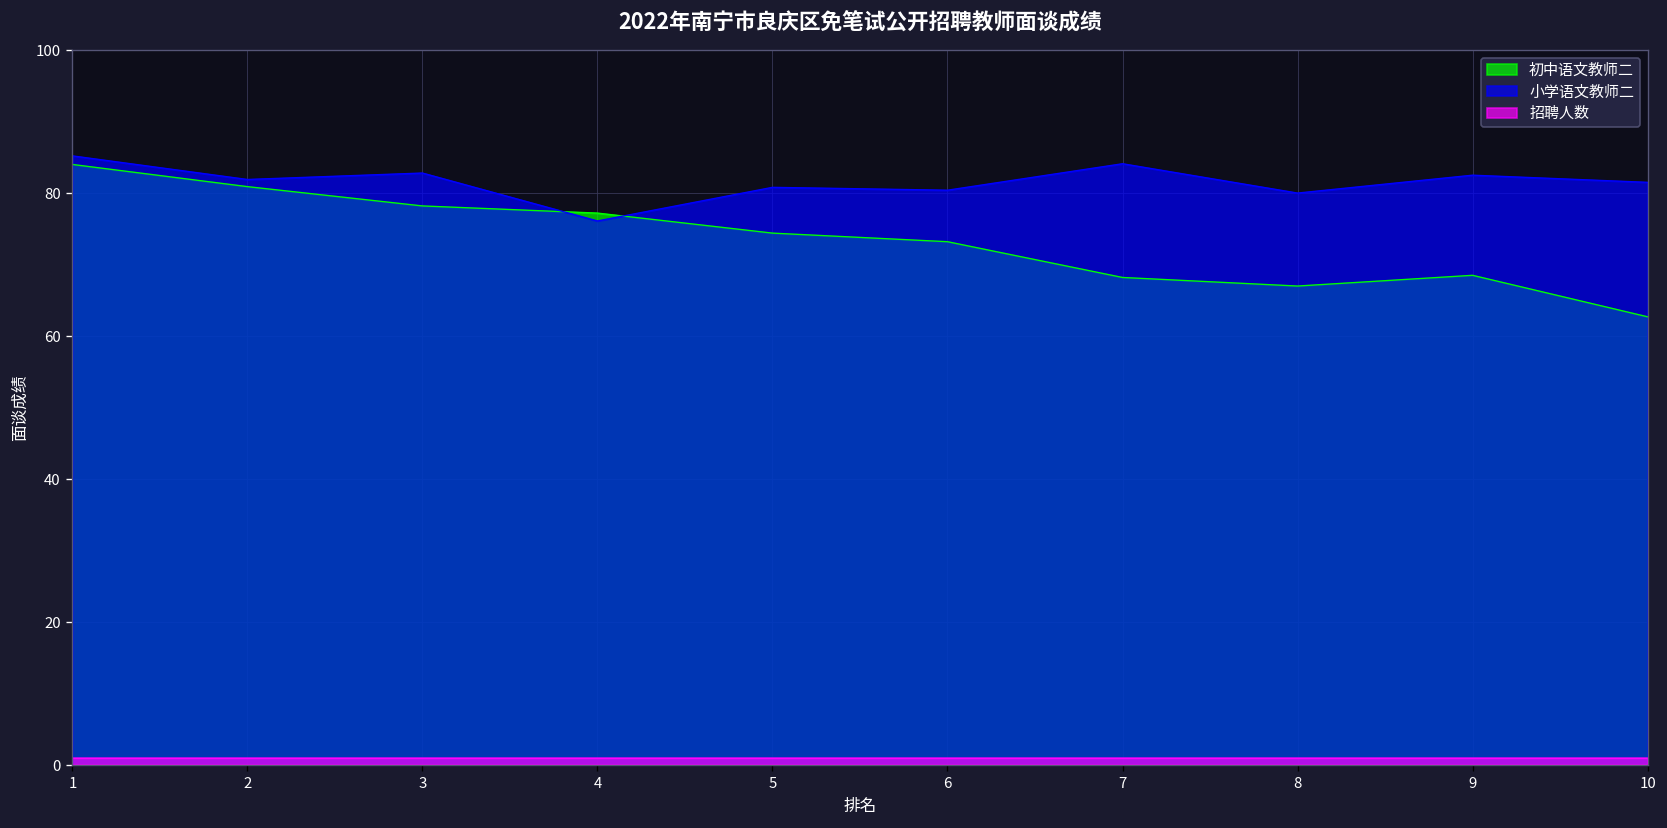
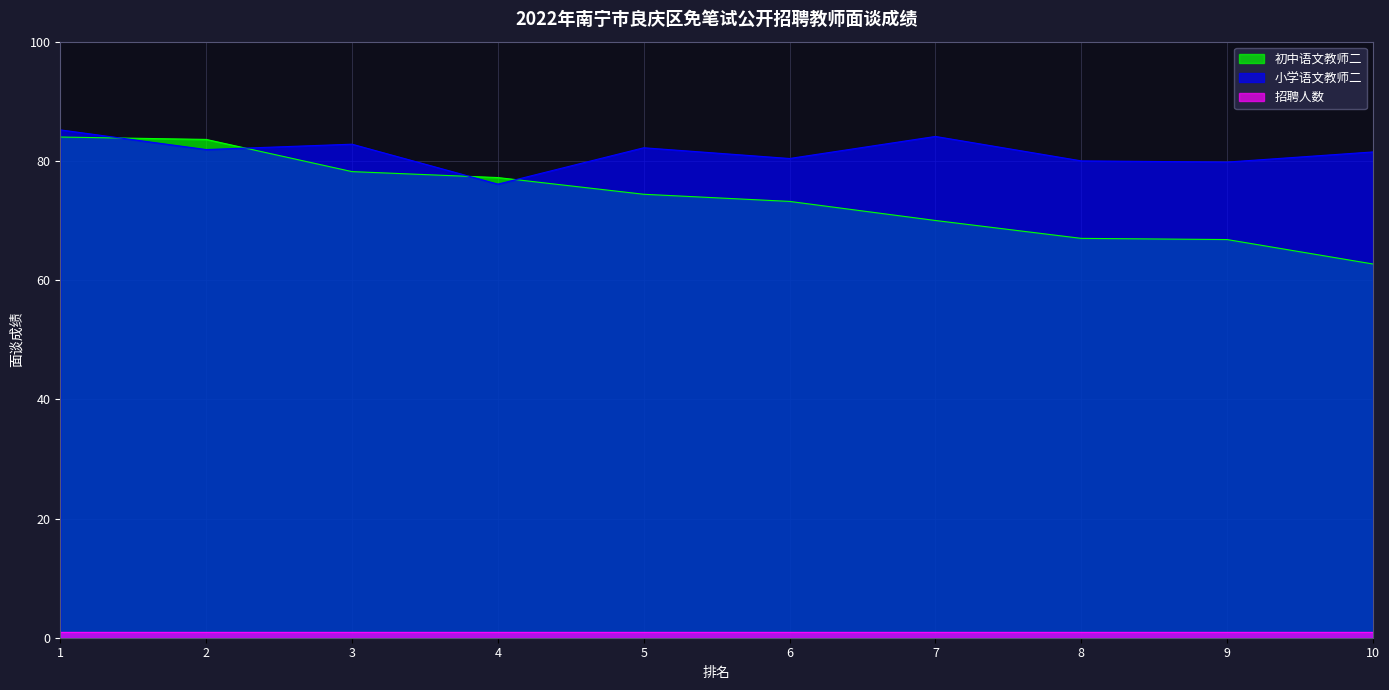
初中语文教师二, 2: 81 -> 84
小学语文教师二, 5: 81 -> 82
初中语文教师二, 7: 68 -> 70
初中语文教师二, 9: 69 -> 67
小学语文教师二, 9: 83 -> 80
